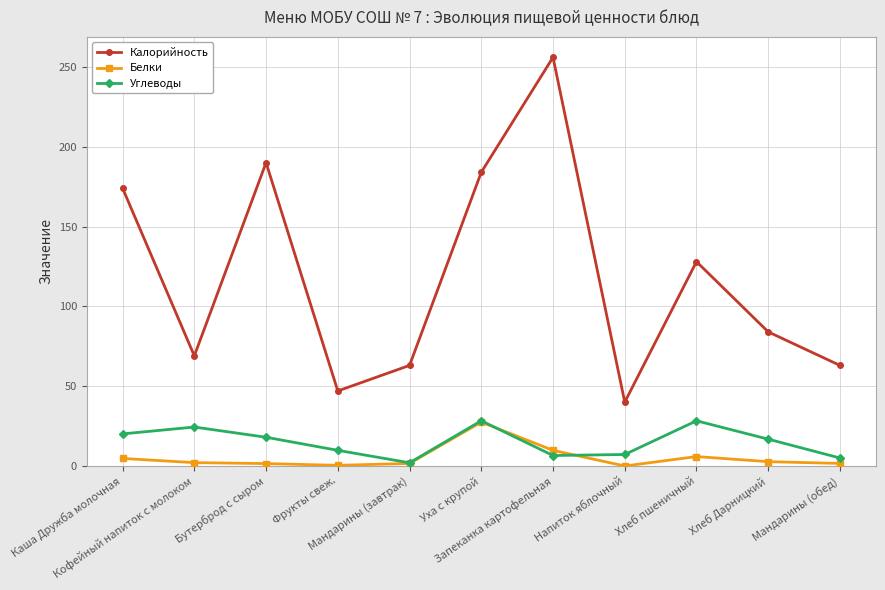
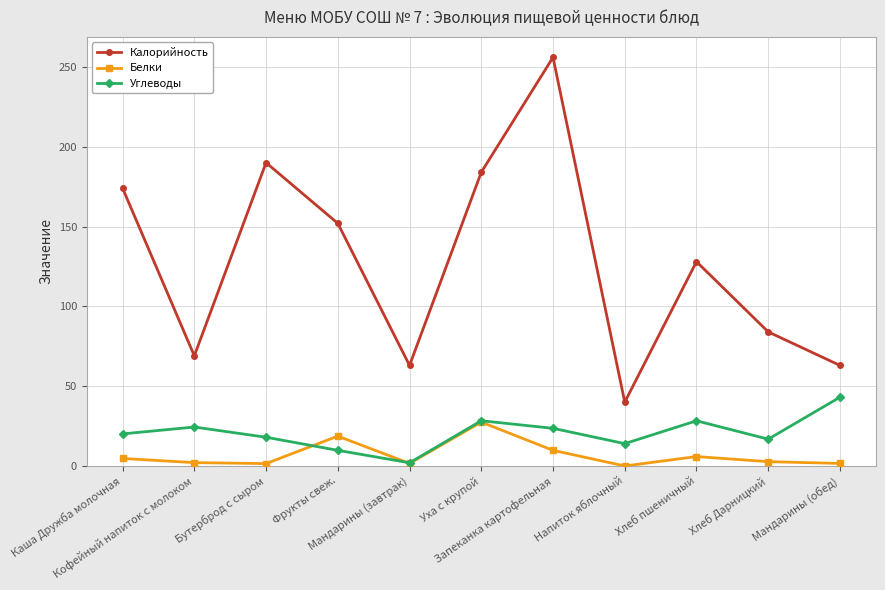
Калорийность, Фрукты свеж.: 47 -> 152
Белки, Фрукты свеж.: 0 -> 19
Углеводы, Запеканка картофельная: 7 -> 24
Углеводы, Напиток яблочный: 7 -> 14
Углеводы, Мандарины (обед): 5 -> 43
